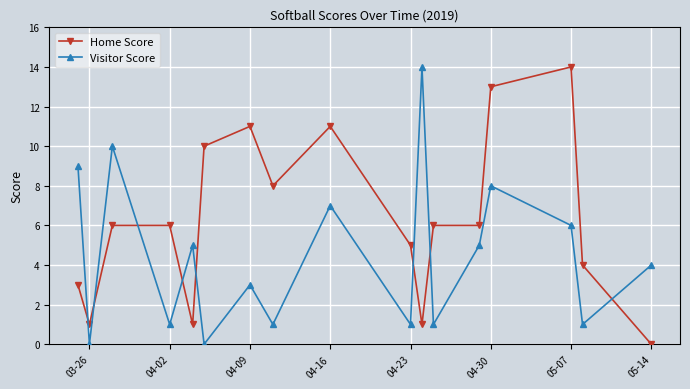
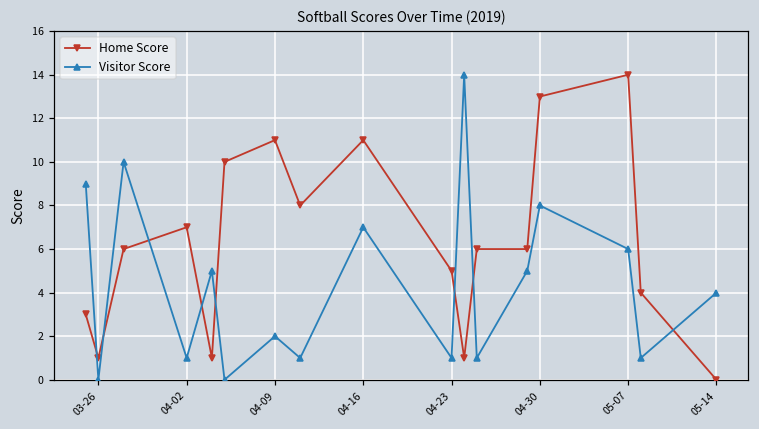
Home Score, 04-02: 6 -> 7
Visitor Score, 04-09: 3 -> 2
